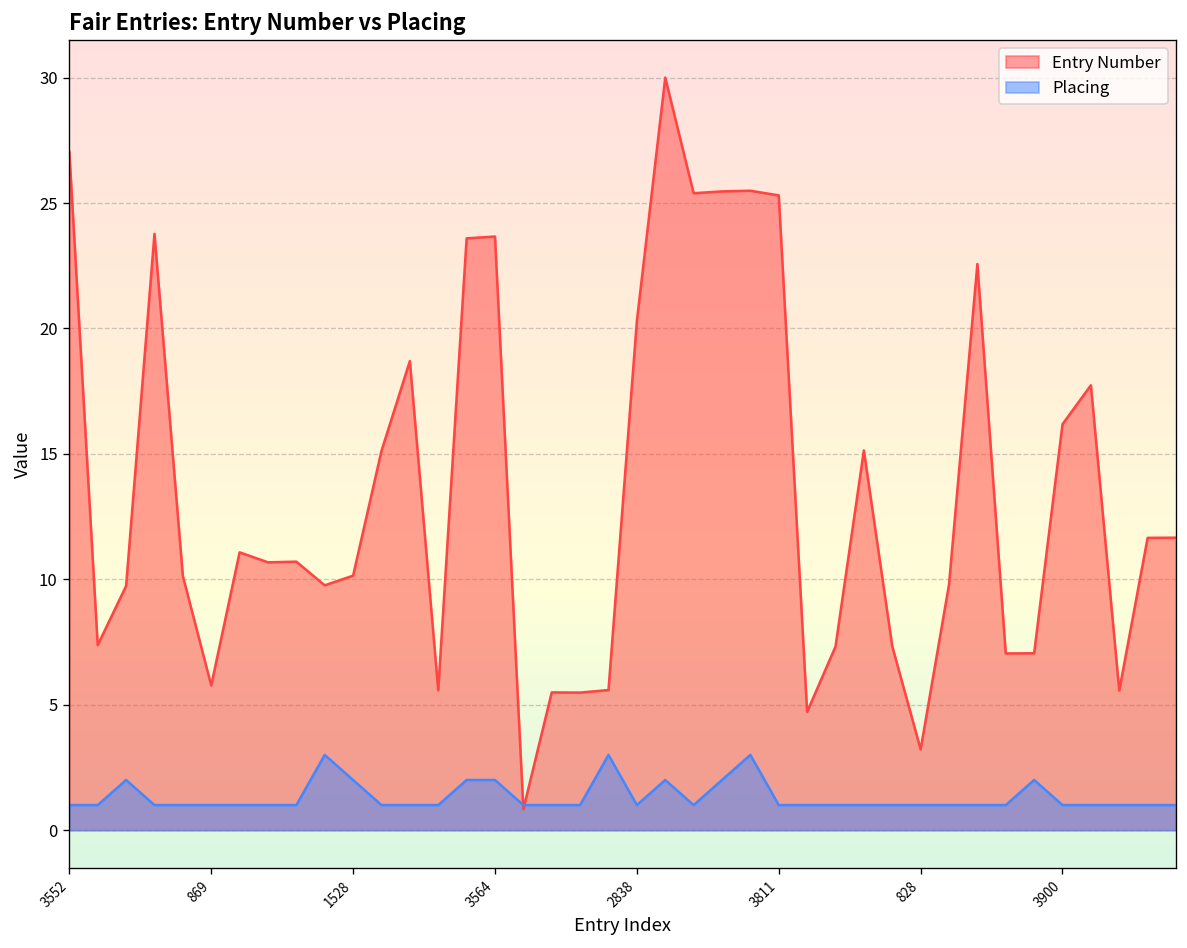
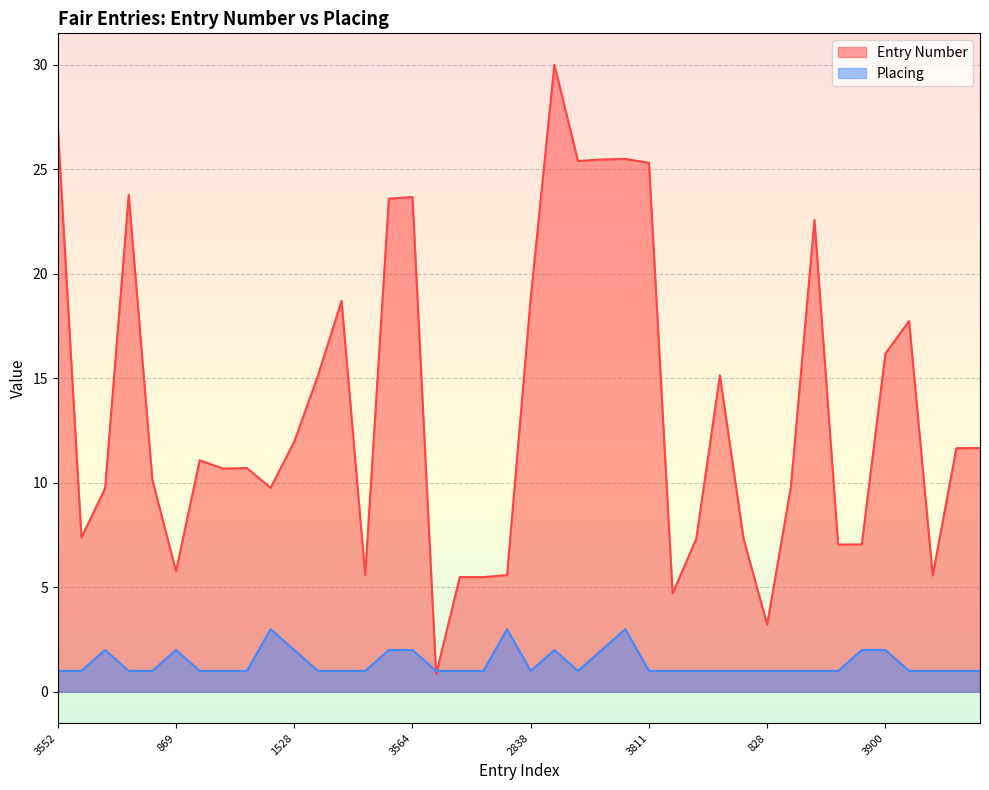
Placing, 869: 1 -> 2
Entry Number, 1528: 10.1 -> 12.0
Entry Number, 2838: 20.3 -> 18.8
Placing, 3900: 1 -> 2
